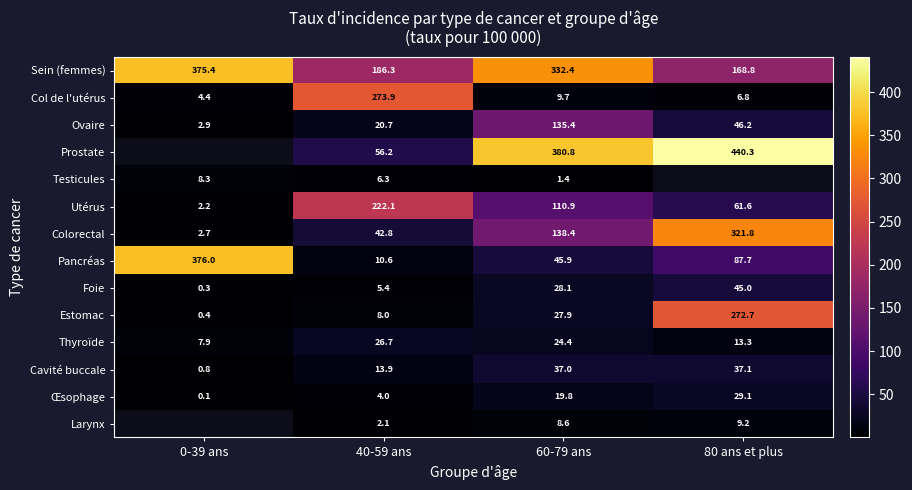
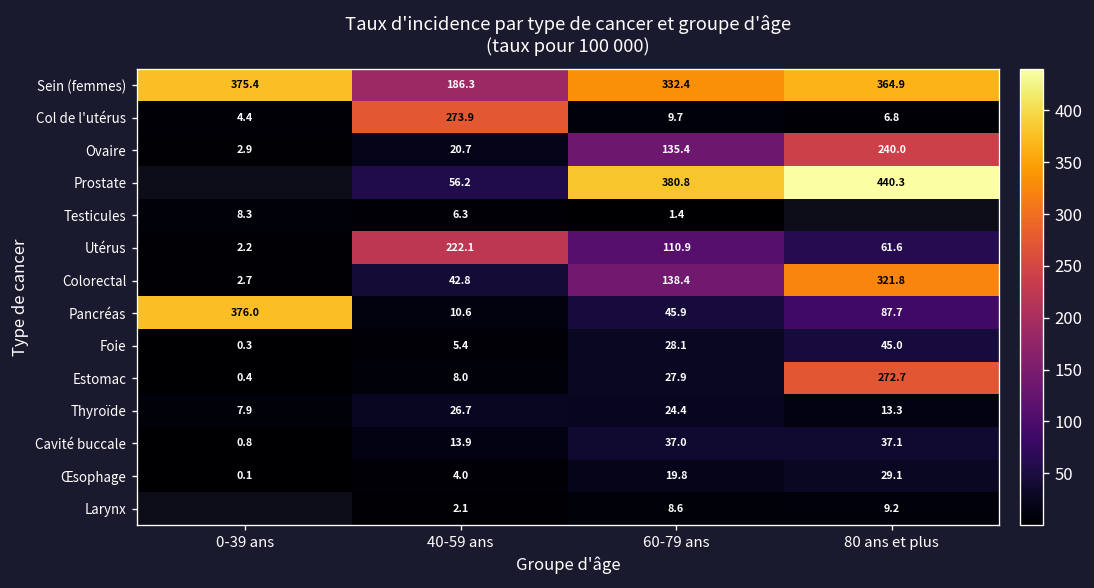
Sein (femmes), 80 ans et plus: 168.8 -> 364.9
Ovaire, 80 ans et plus: 46.2 -> 240.0
